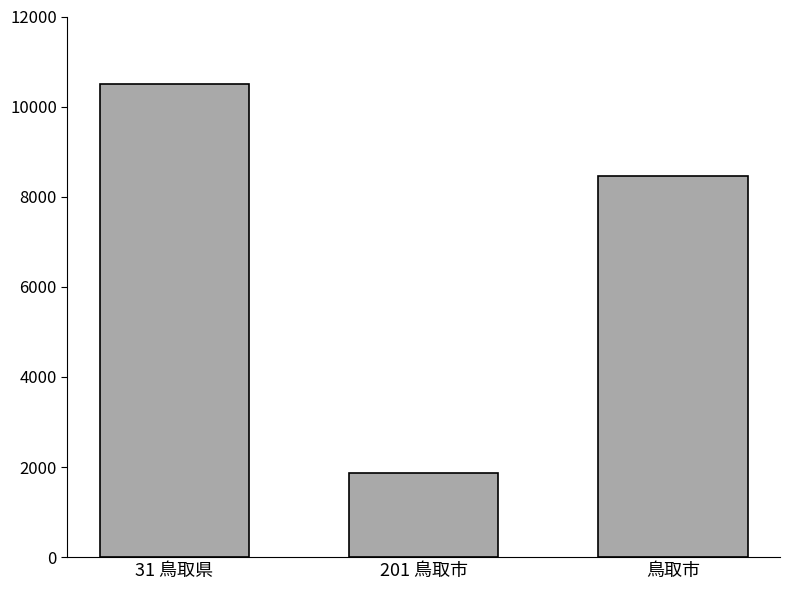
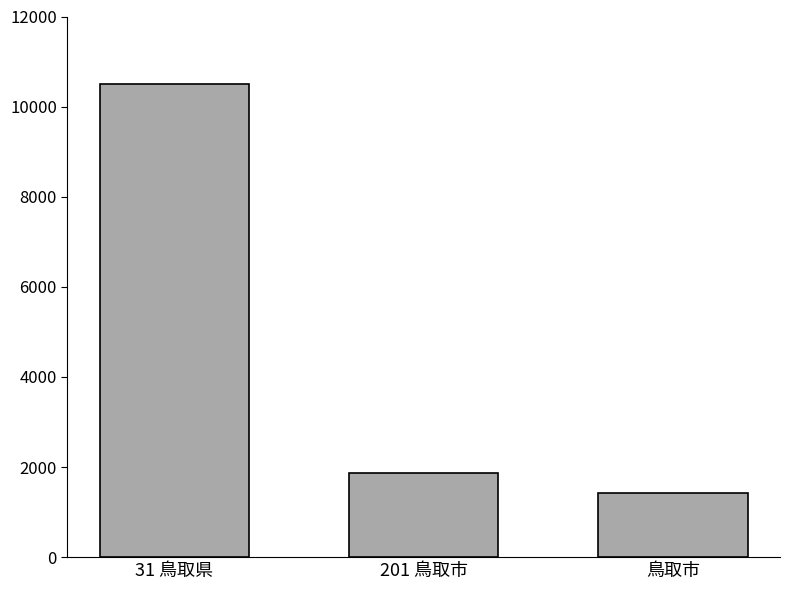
鳥取市: 8500 -> 1400
